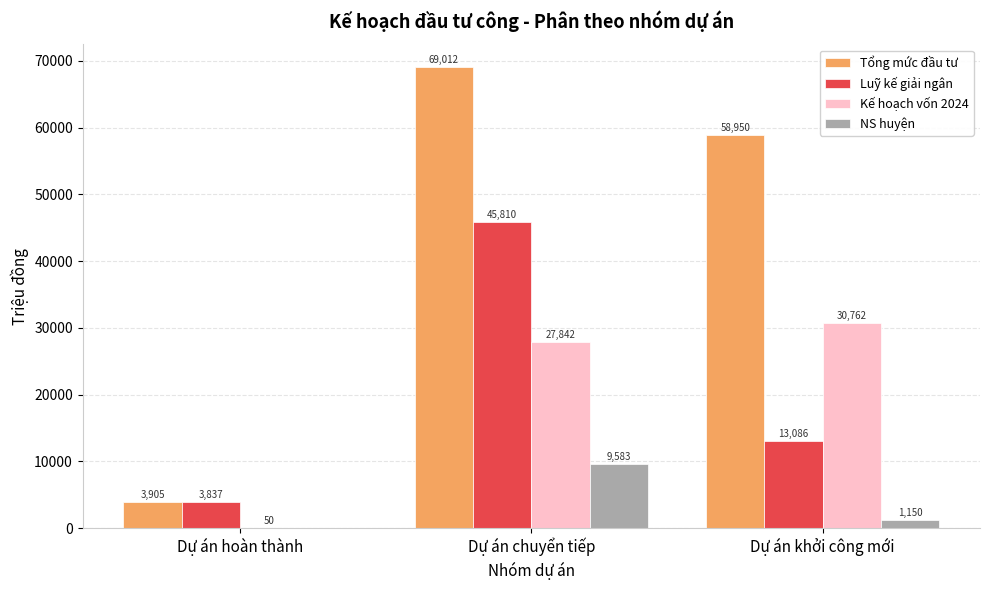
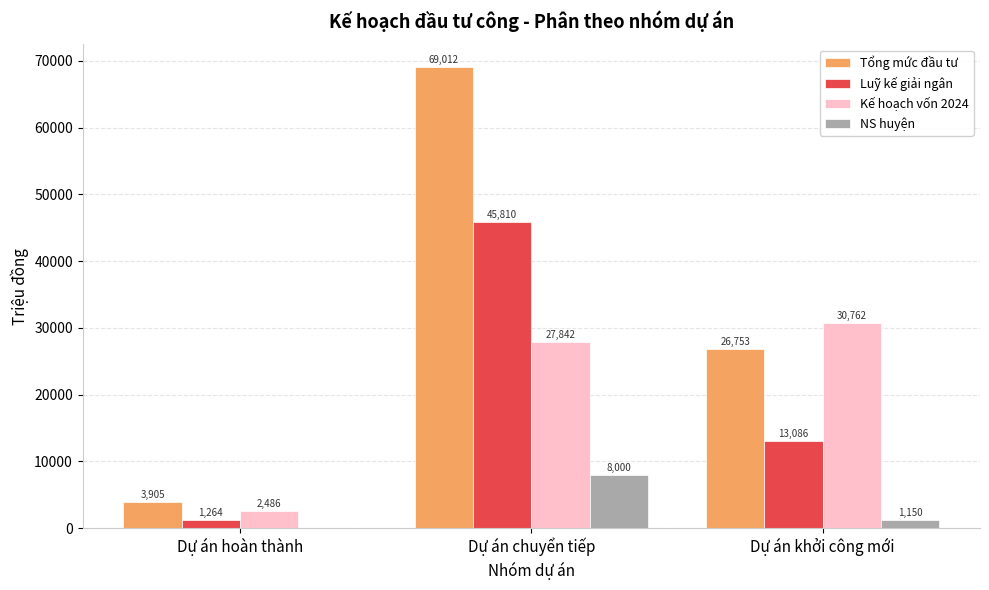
Luỹ kế giải ngân, Dự án hoàn thành: 3,837 -> 1,264
Kế hoạch vốn 2024, Dự án hoàn thành: 50 -> 2,486
NS huyện, Dự án chuyển tiếp: 9,583 -> 8,000
Tổng mức đầu tư, Dự án khởi công mới: 58,950 -> 26,753
